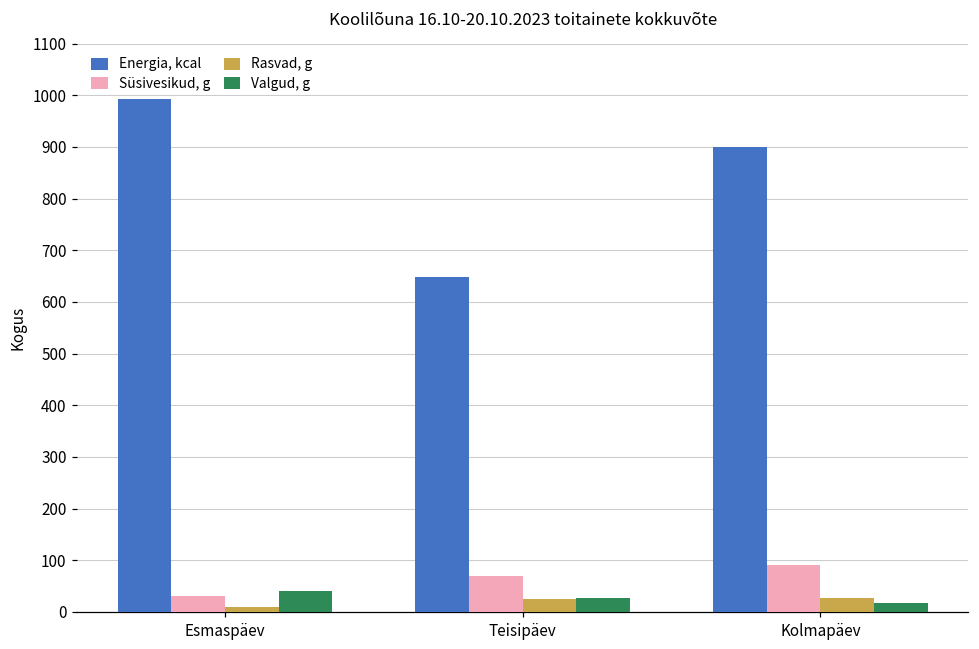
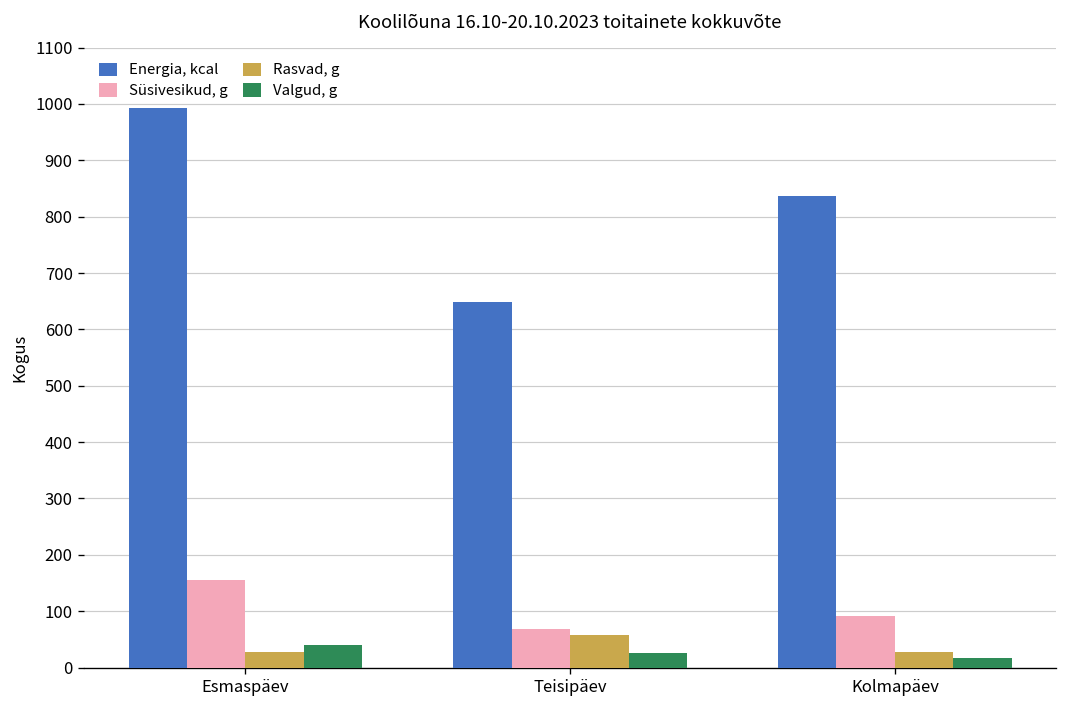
Süsivesikud, g, Esmaspäev: 30 -> 150
Rasvad, g, Esmaspäev: 10 -> 30
Rasvad, g, Teisipäev: 20 -> 60
Energia, kcal, Kolmapäev: 900 -> 840
